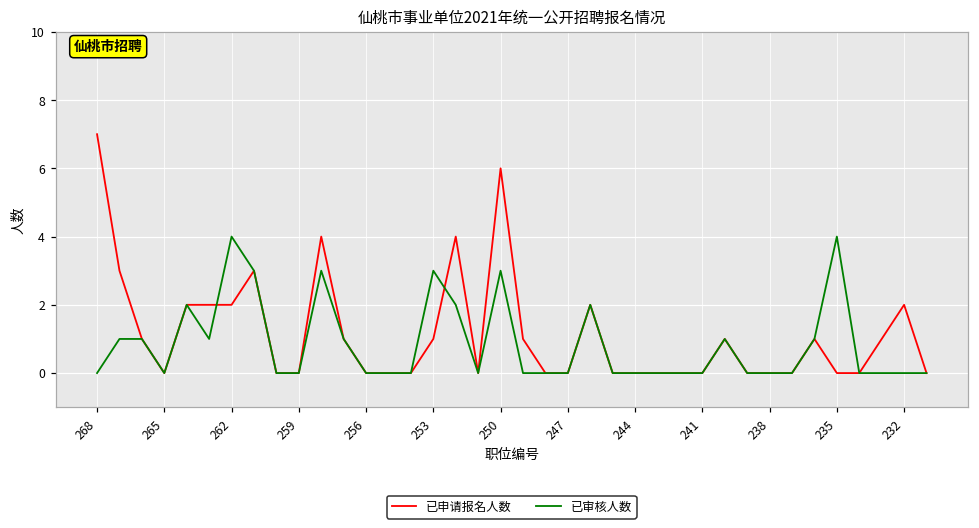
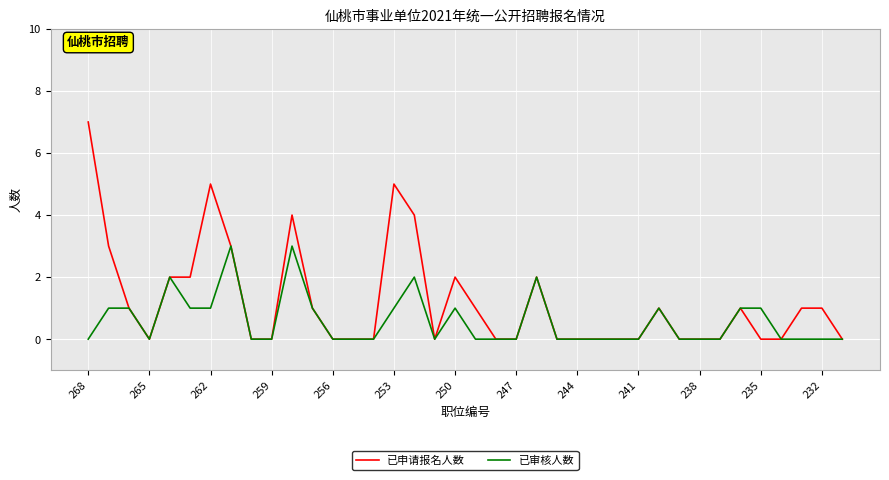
已申请报名人数, 262: 2 -> 5
已审核人数, 262: 4 -> 1
已申请报名人数, 253: 1 -> 5
已审核人数, 253: 3 -> 1
已申请报名人数, 250: 6 -> 2
已审核人数, 250: 3 -> 1
已审核人数, 235: 4 -> 1
已申请报名人数, 232: 2 -> 1
